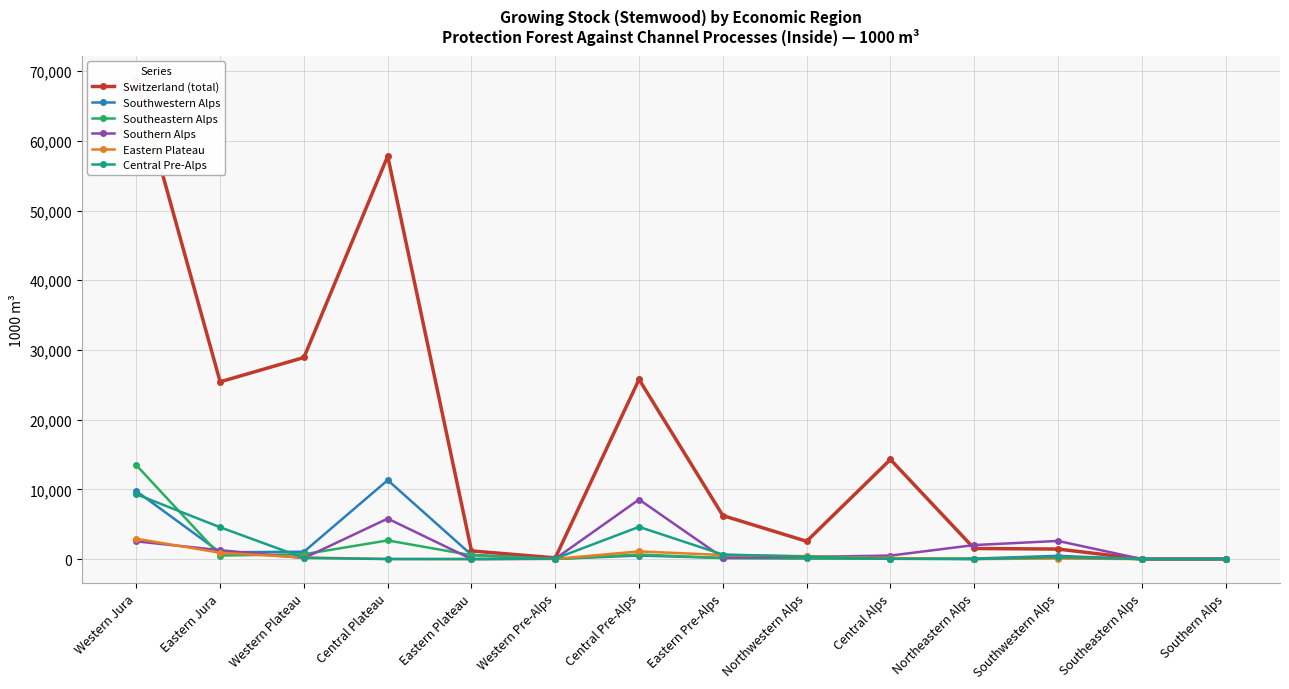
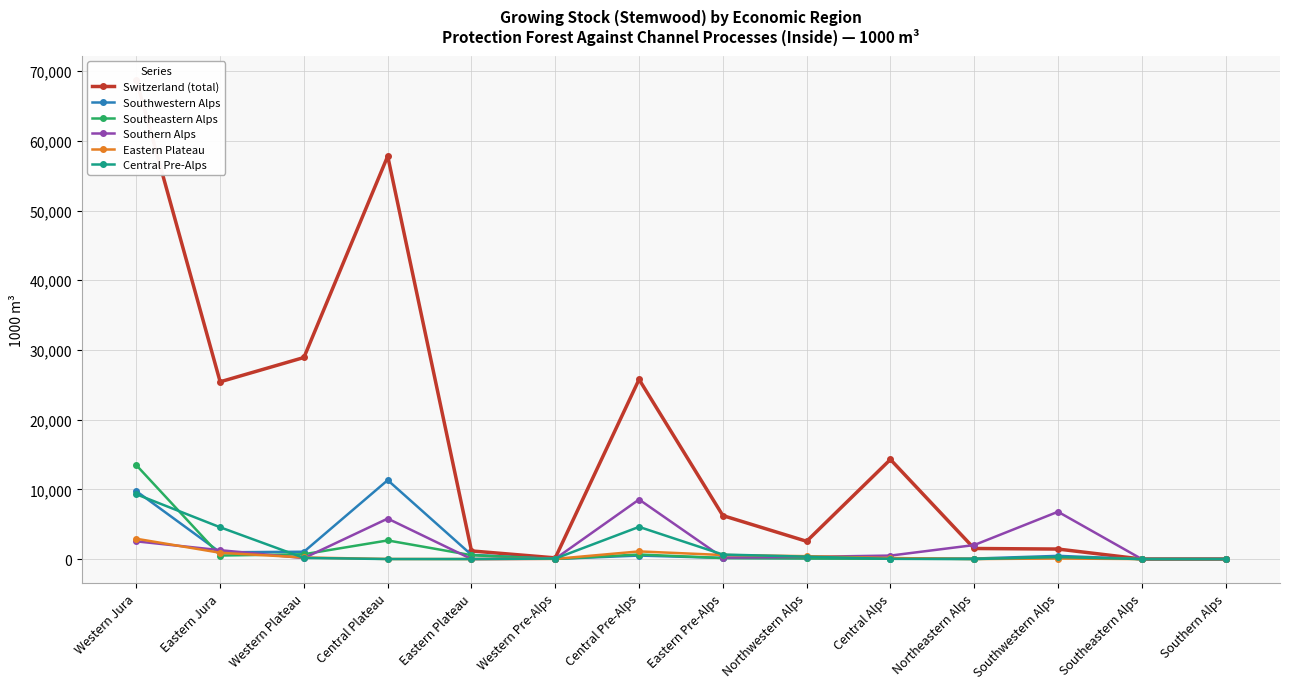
Southern Alps, Southwestern Alps: 3,000 -> 7,000
